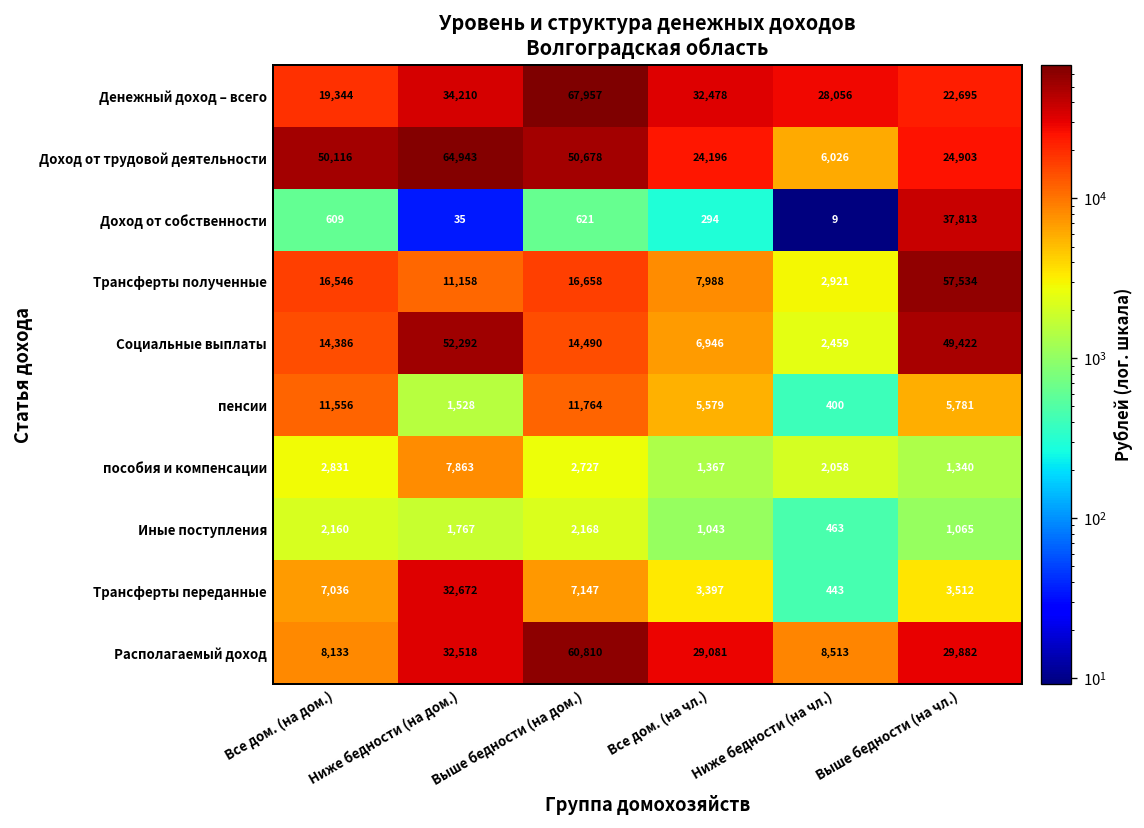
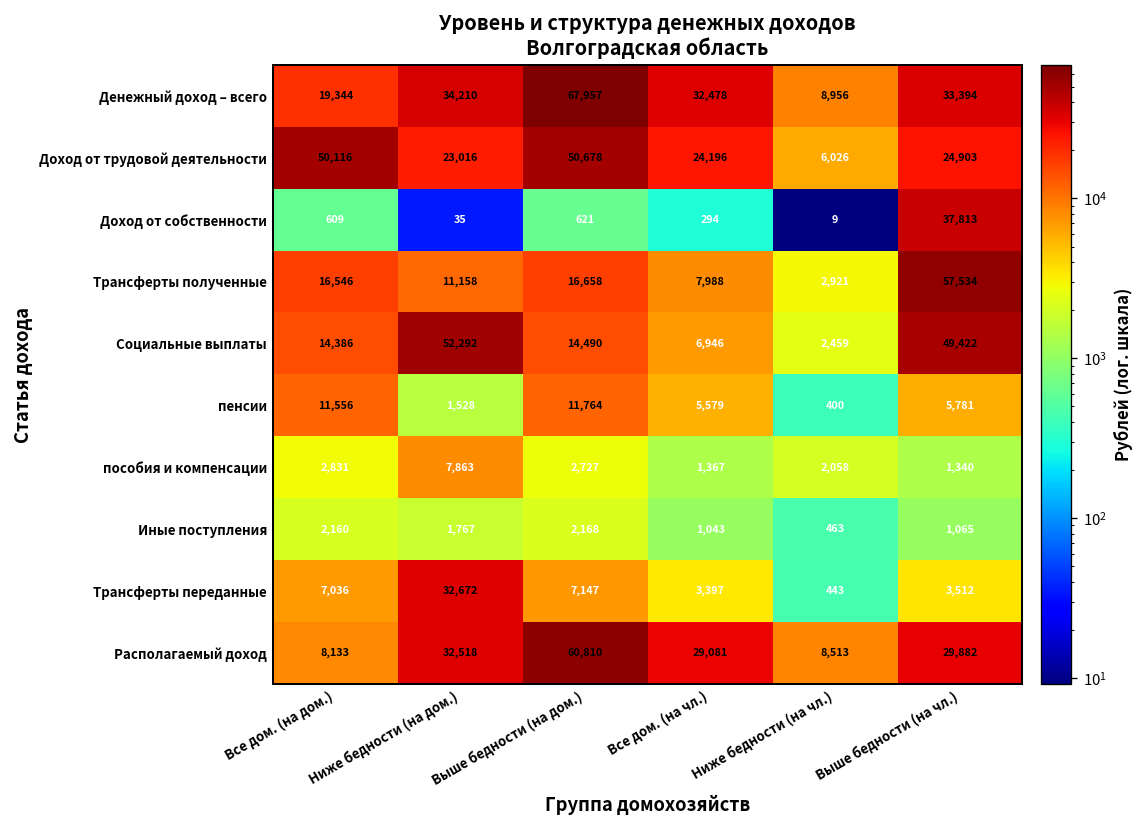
Денежный доход – всего, Ниже бедности (на чл.): 28,056 -> 8,956
Денежный доход – всего, Выше бедности (на чл.): 22,695 -> 33,394
Доход от трудовой деятельности, Ниже бедности (на дом.): 64,943 -> 23,016
